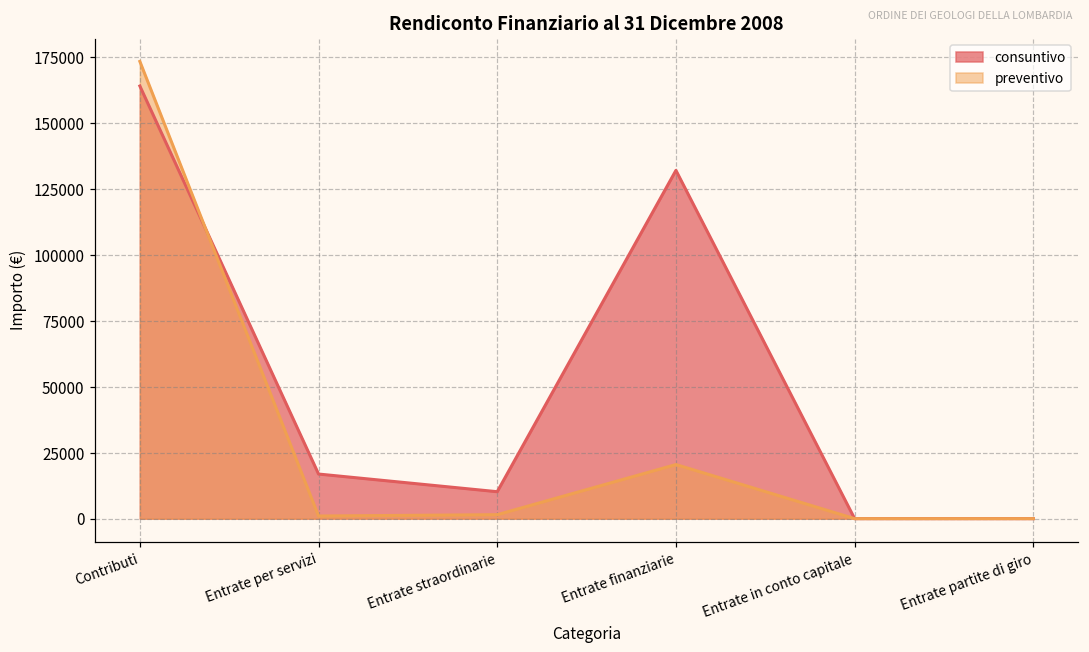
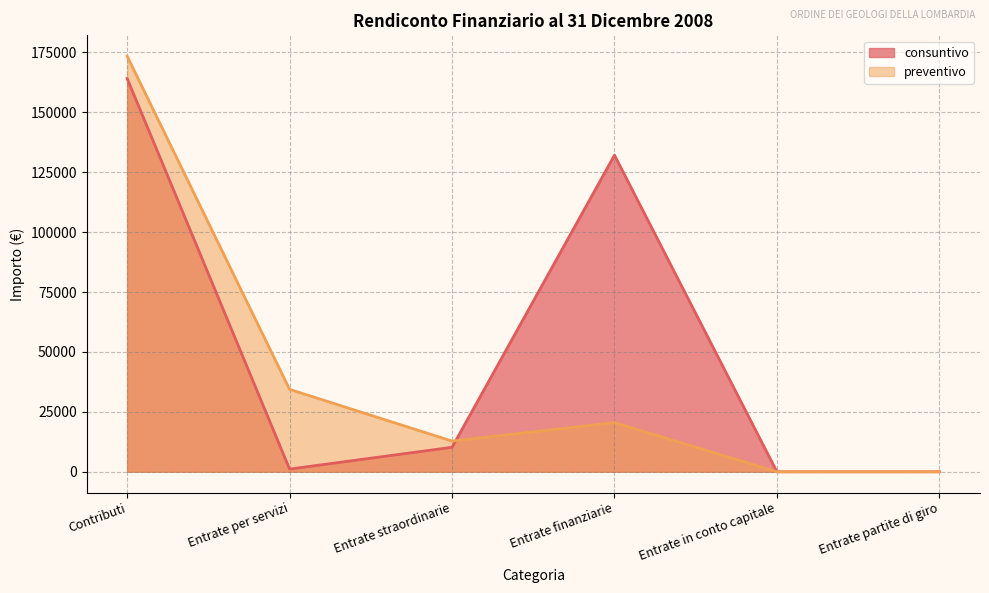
consuntivo, Entrate per servizi: 17000 -> 1000
preventivo, Entrate per servizi: 1000 -> 34000
preventivo, Entrate straordinarie: 2000 -> 13000
